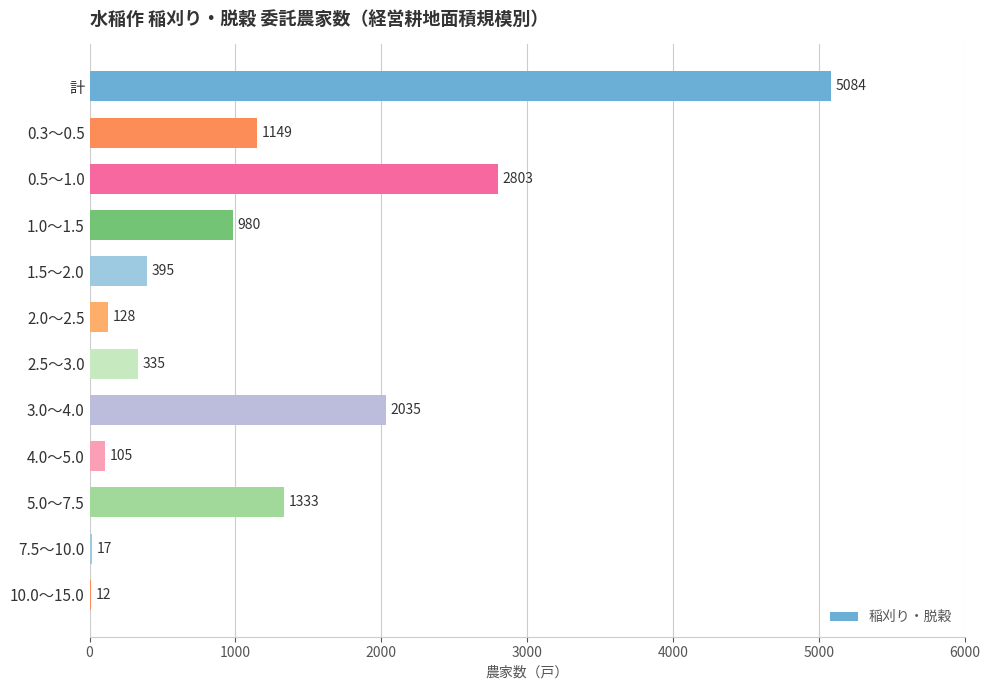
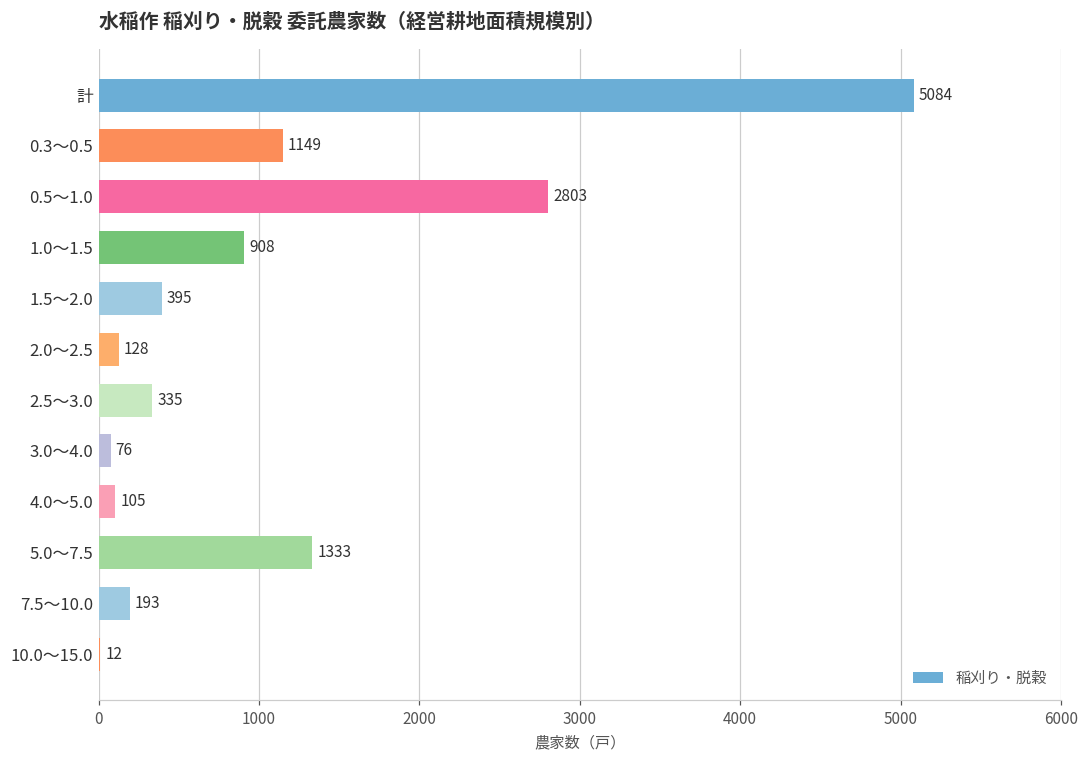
1.0～1.5: 980 -> 908
3.0～4.0: 2035 -> 76
7.5～10.0: 17 -> 193
